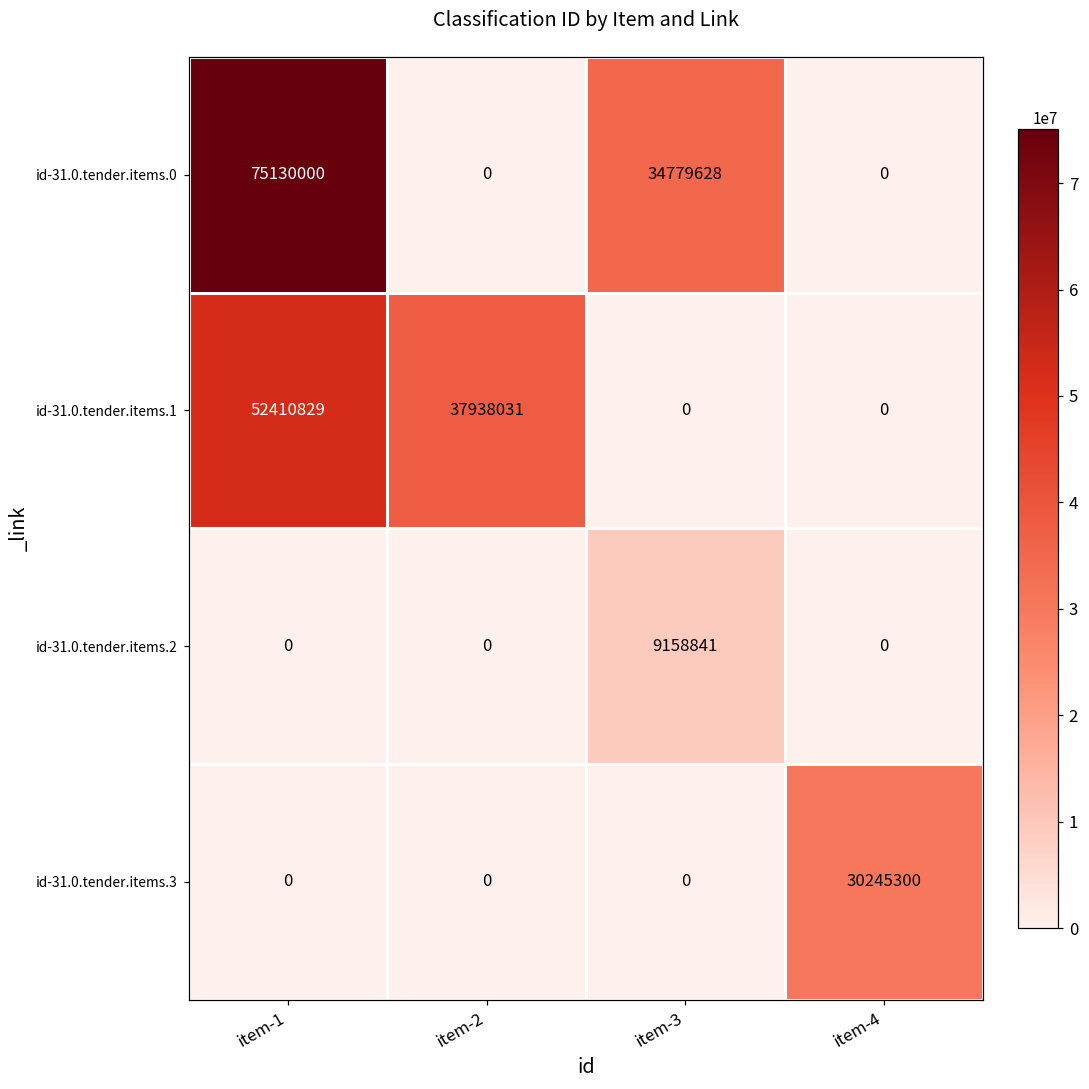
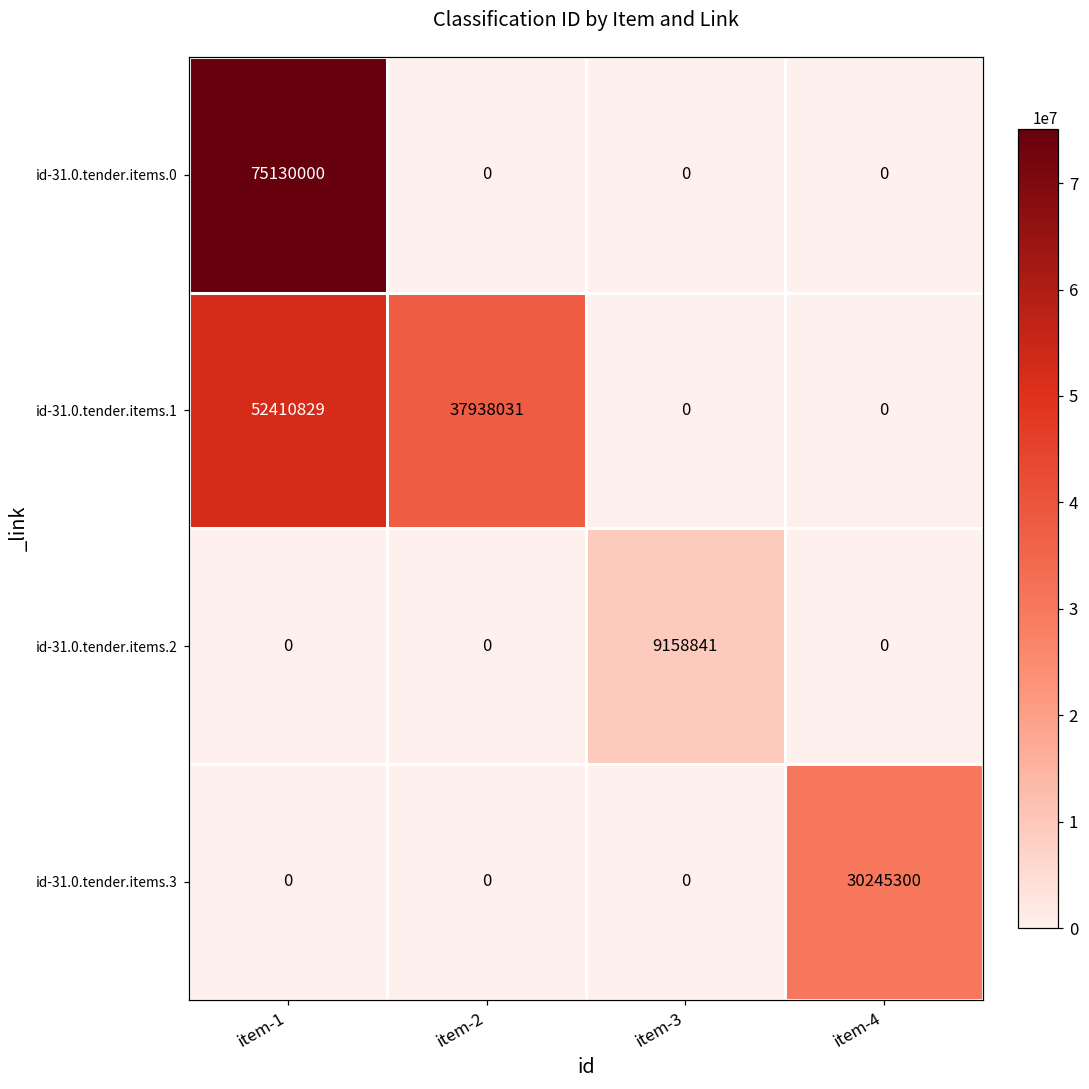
id-31.0.tender.items.0, item-3: 34779628 -> 0
